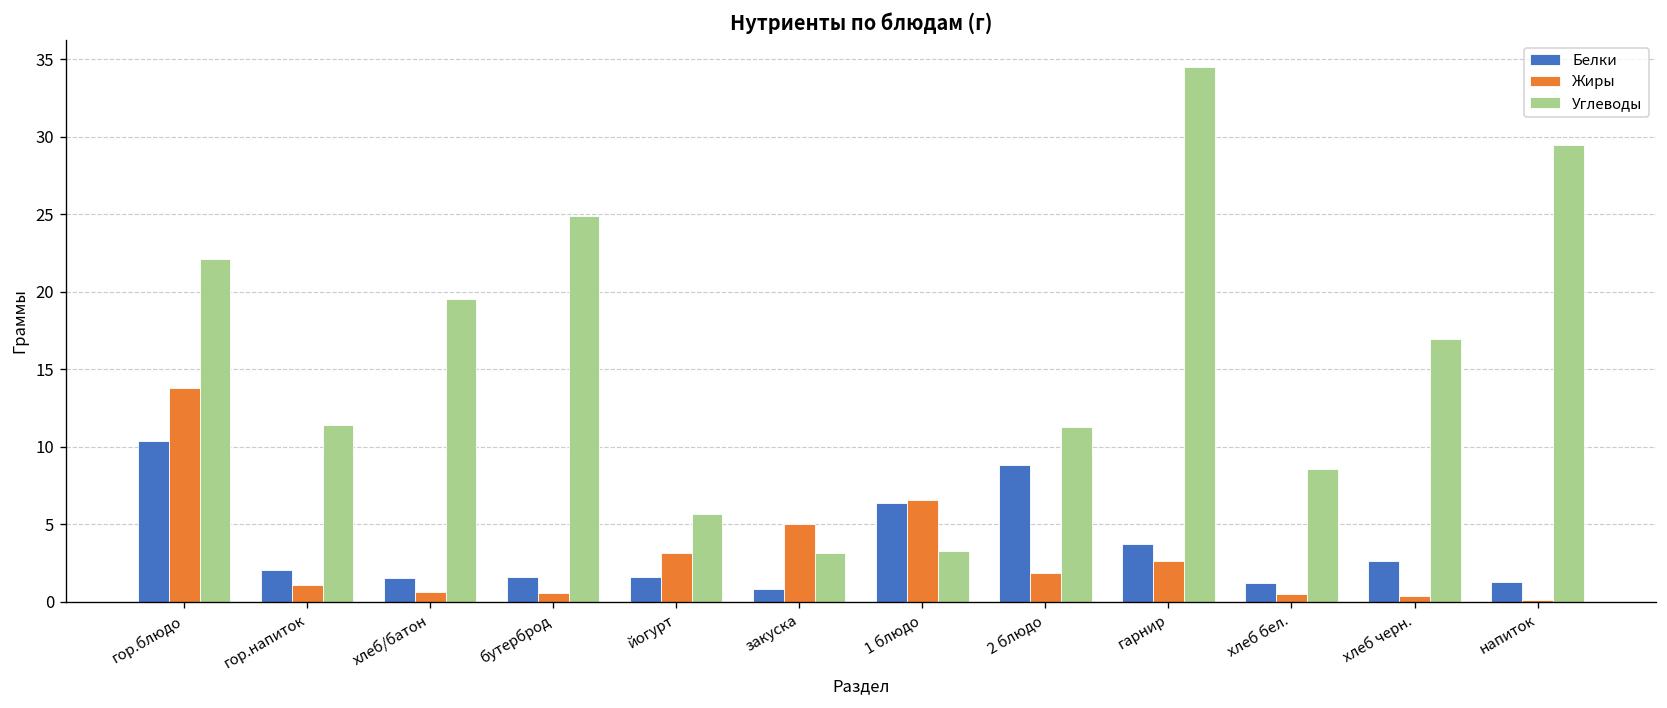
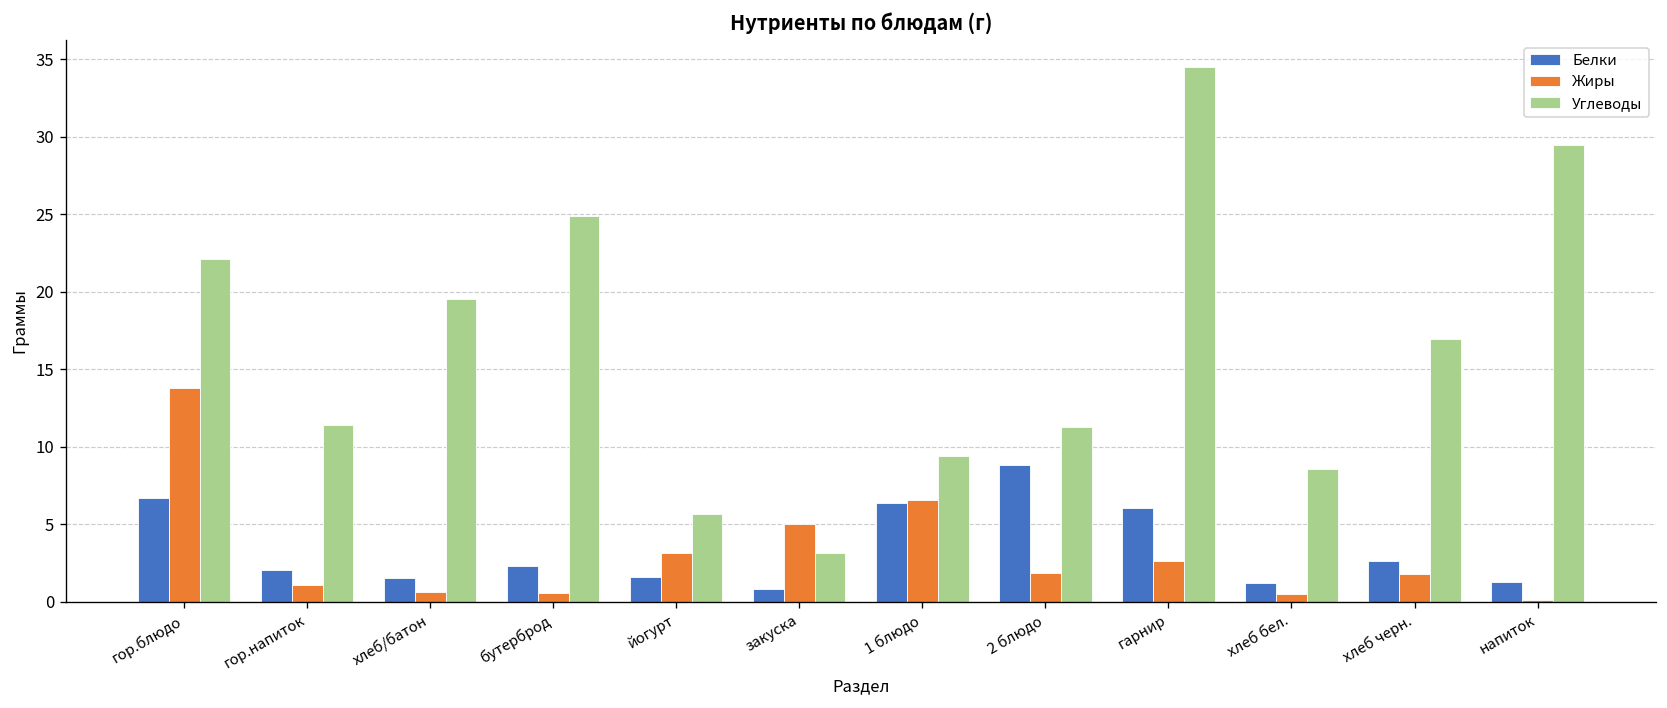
Белки, гор.блюдо: 10.4 -> 6.7
Белки, бутерброд: 1.6 -> 2.3
Углеводы, 1 блюдо: 3.3 -> 9.4
Белки, гарнир: 3.7 -> 6.0
Жиры, хлеб черн.: 0.4 -> 1.8
